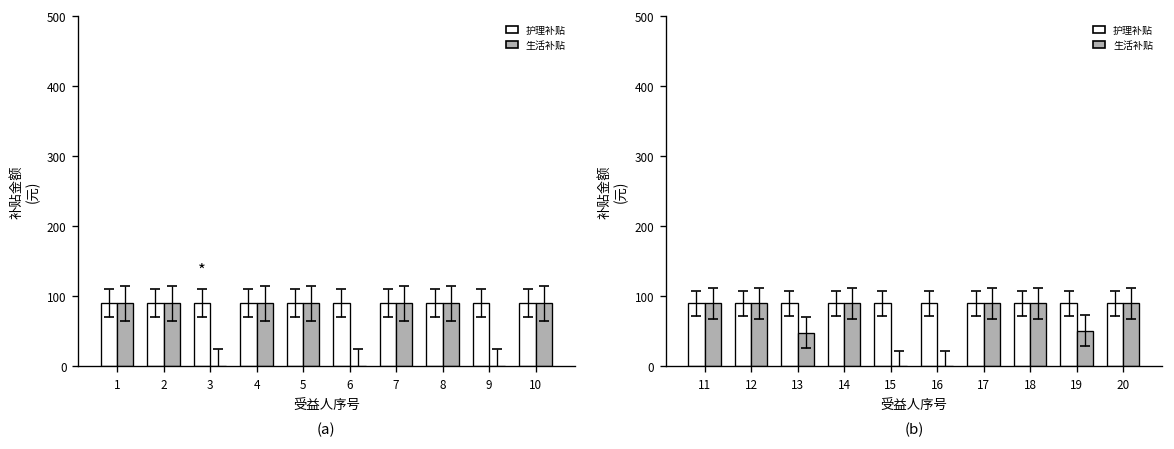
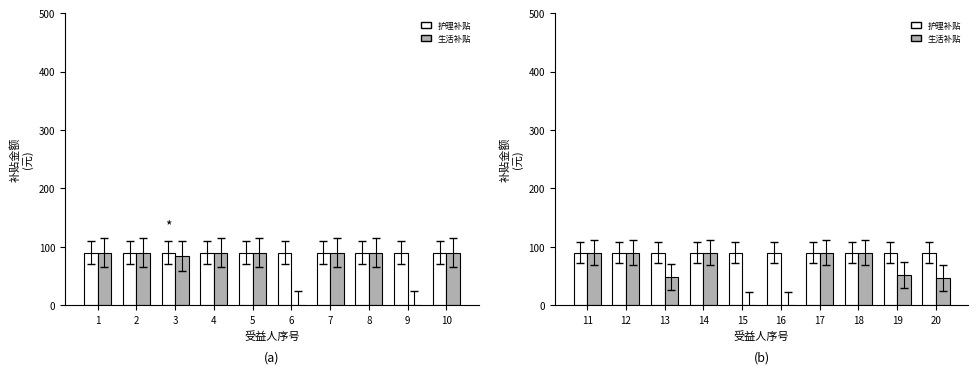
(a), 生活补贴, 3: 0 -> 80
(b), 生活补贴, 20: 90 -> 50
